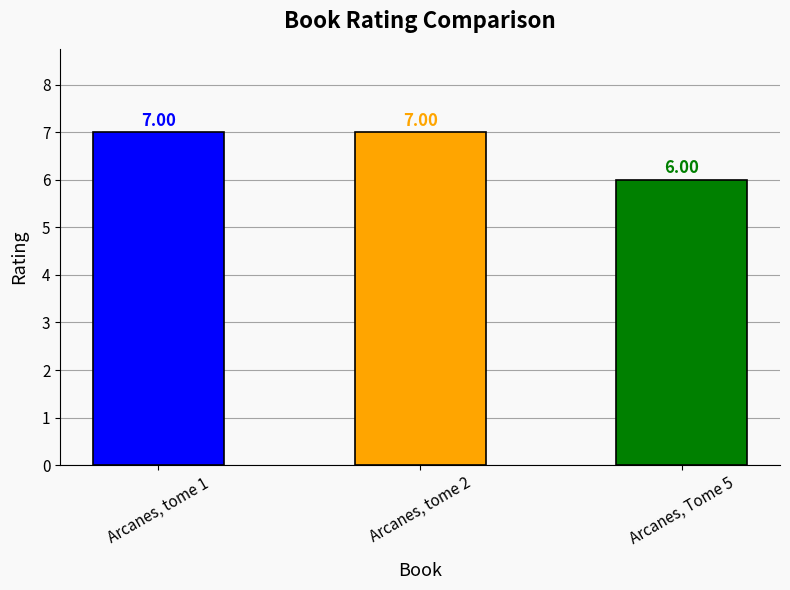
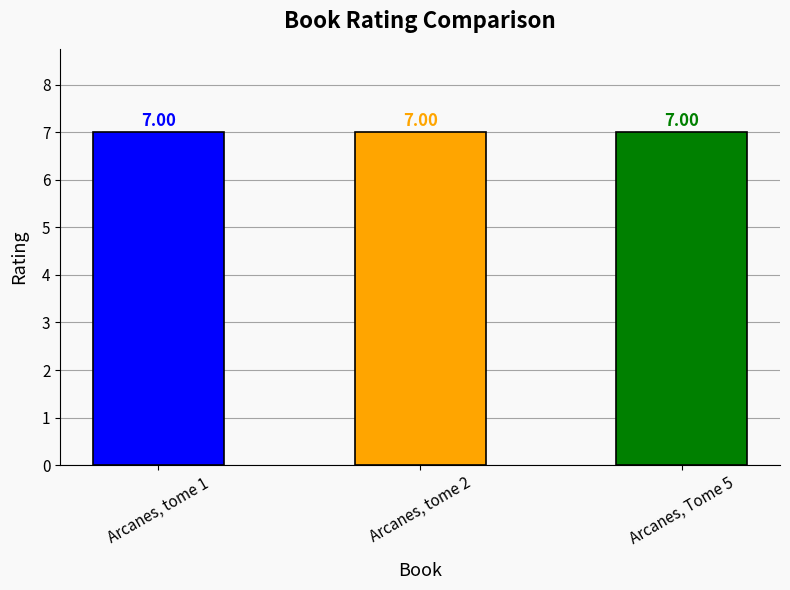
Arcanes, Tome 5: 6.00 -> 7.00
